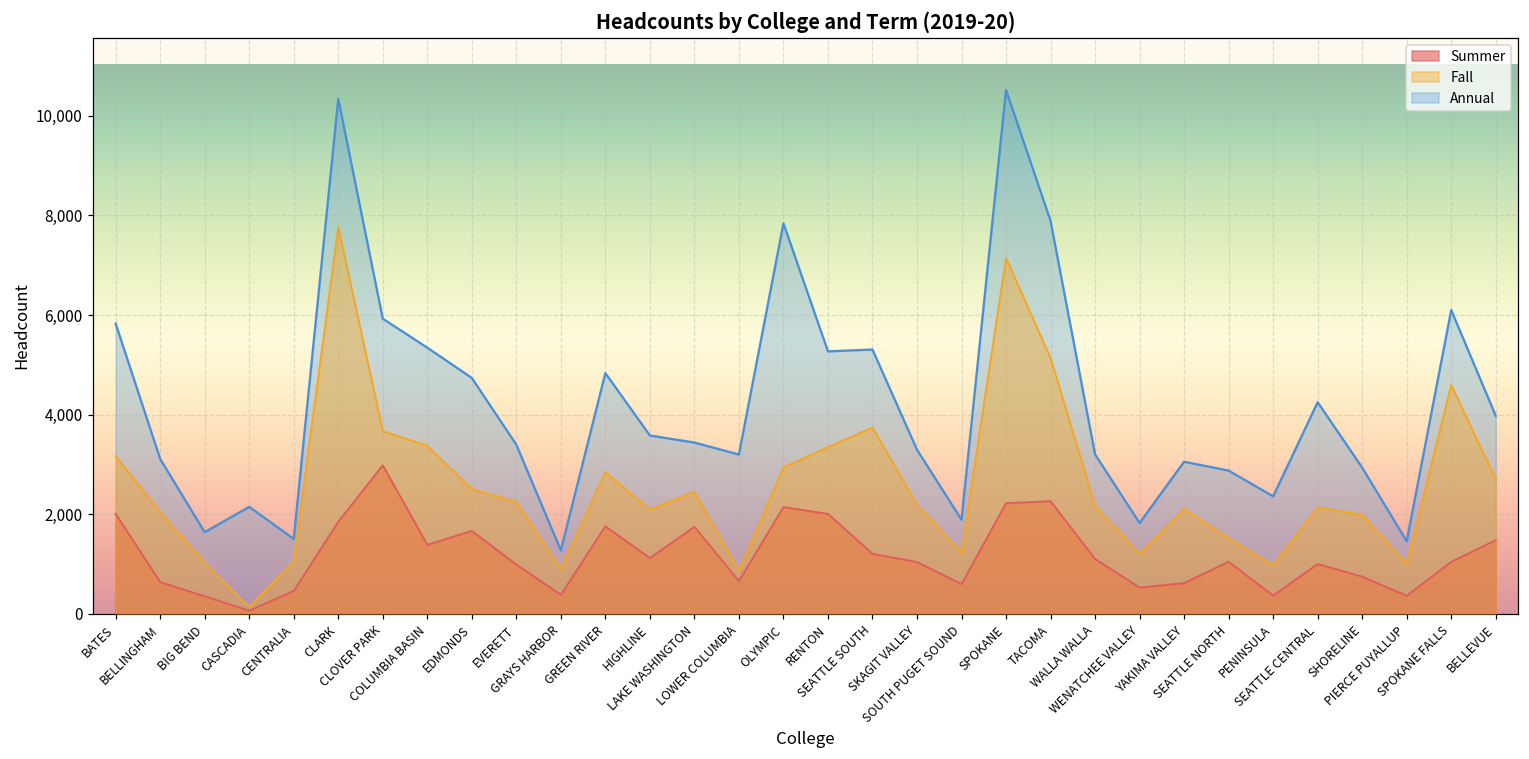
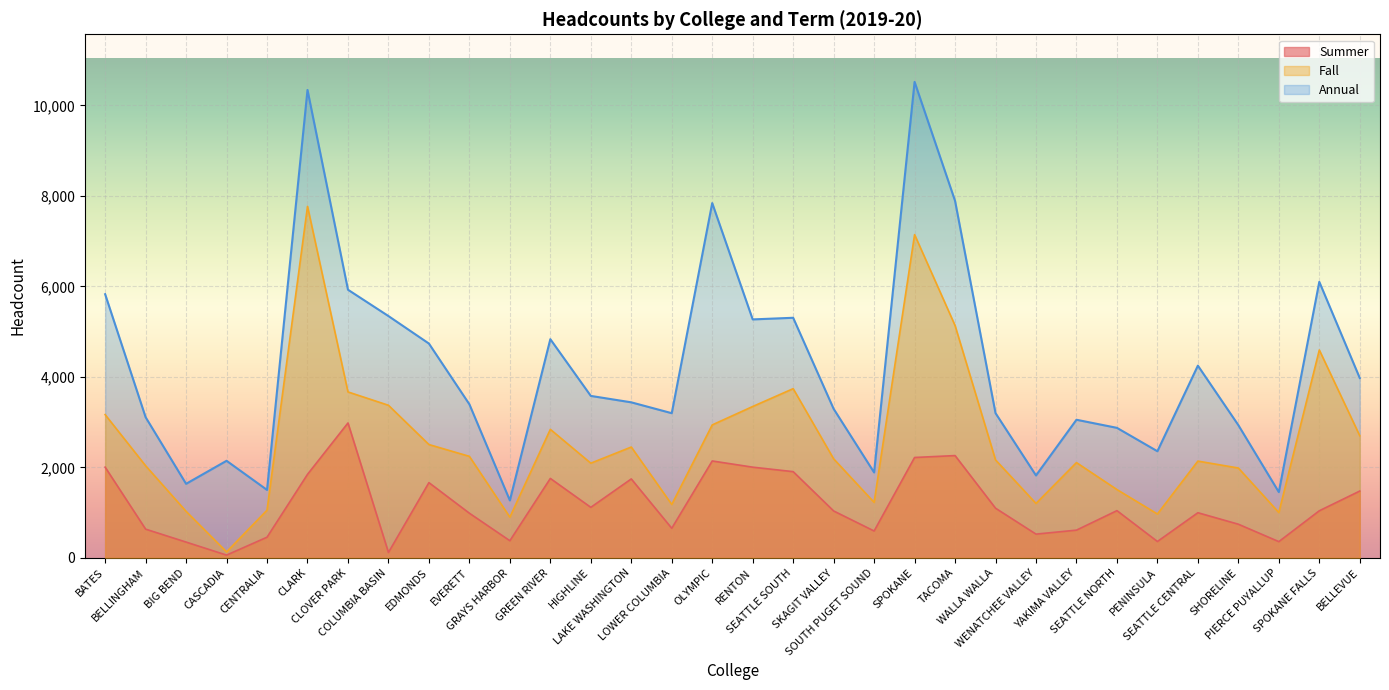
Summer, COLUMBIA BASIN: 1,400 -> 100
Fall, LOWER COLUMBIA: 900 -> 1,200
Summer, SEATTLE SOUTH: 1,200 -> 1,900
